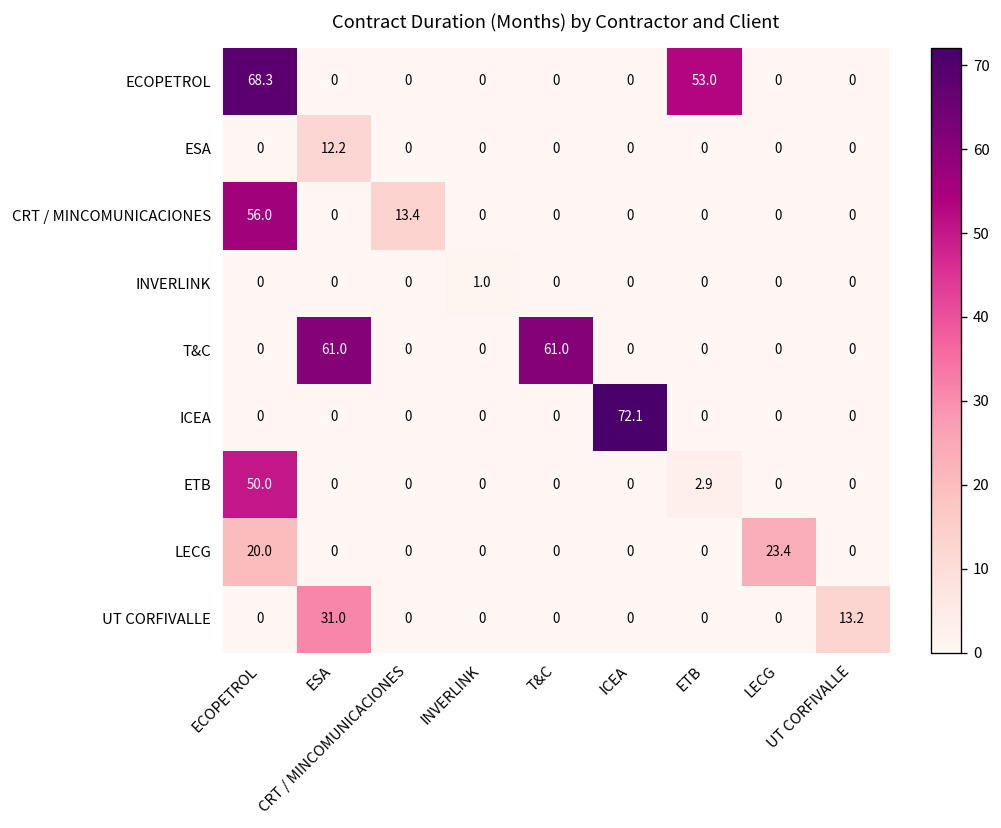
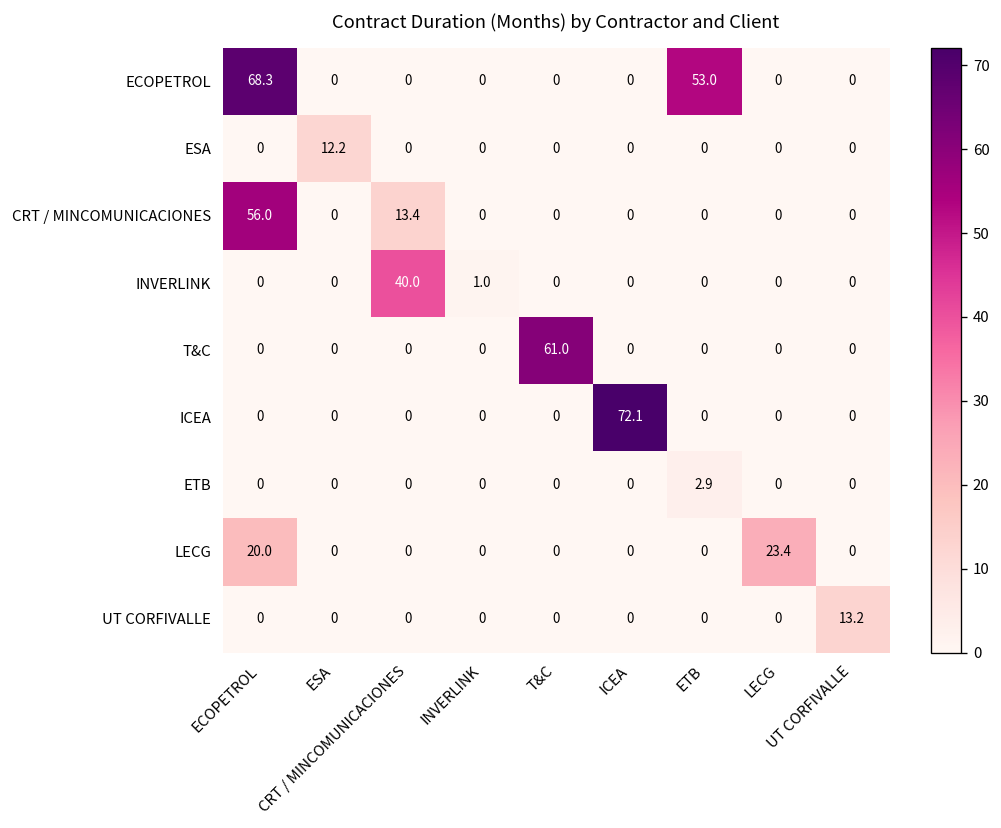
INVERLINK, CRT / MINCOMUNICACIONES: 0 -> 40.0
T&C, ESA: 61.0 -> 0
ETB, ECOPETROL: 50.0 -> 0
UT CORFIVALLE, ESA: 31.0 -> 0
